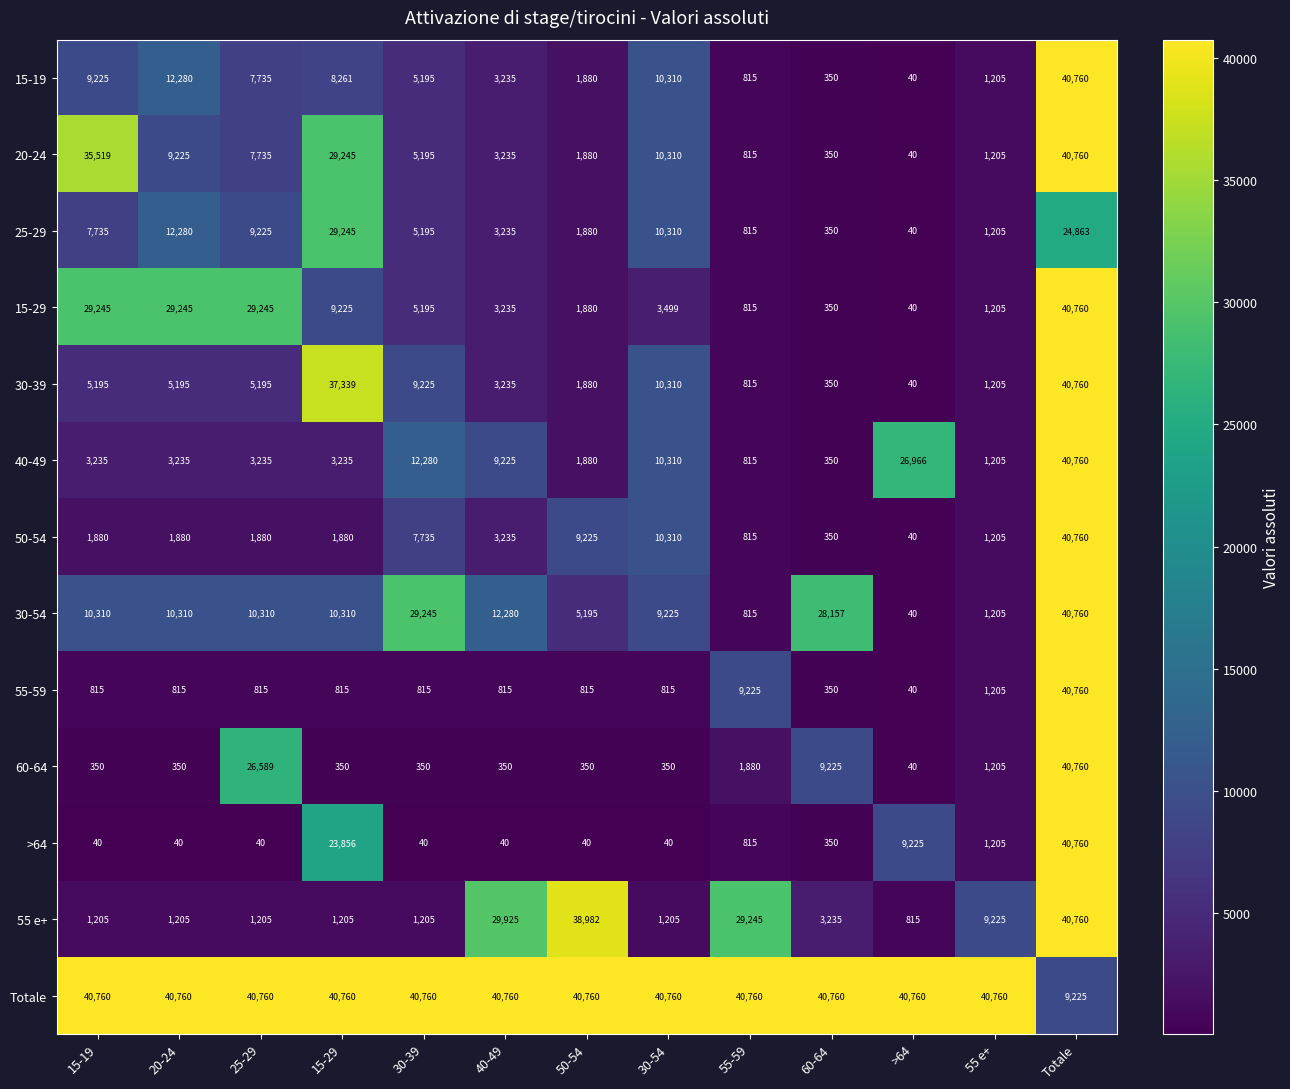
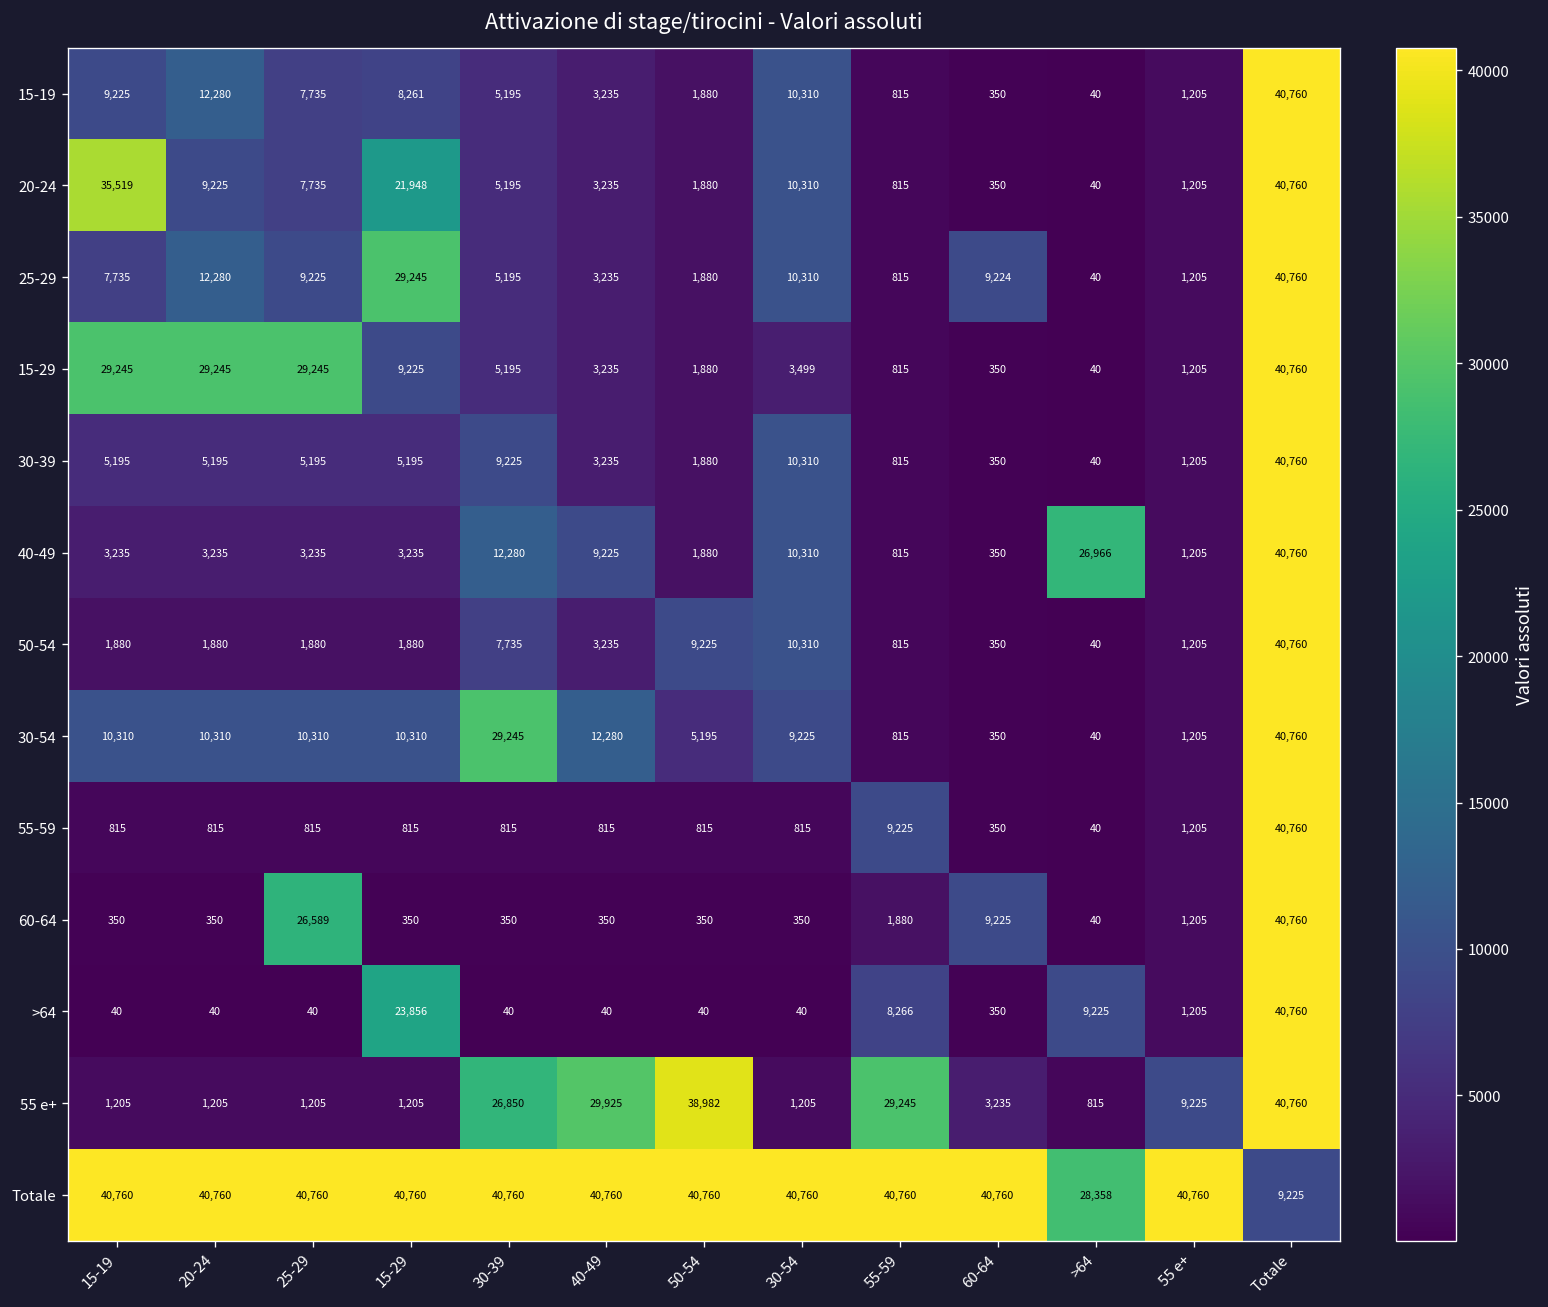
20-24, 15-29: 29,245 -> 21,948
25-29, 60-64: 350 -> 9,224
25-29, Totale: 24,863 -> 40,760
30-39, 15-29: 37,339 -> 5,195
30-54, 60-64: 28,157 -> 350
>64, 55-59: 815 -> 8,266
55 e+, 30-39: 1,205 -> 26,850
Totale, >64: 40,760 -> 28,358
